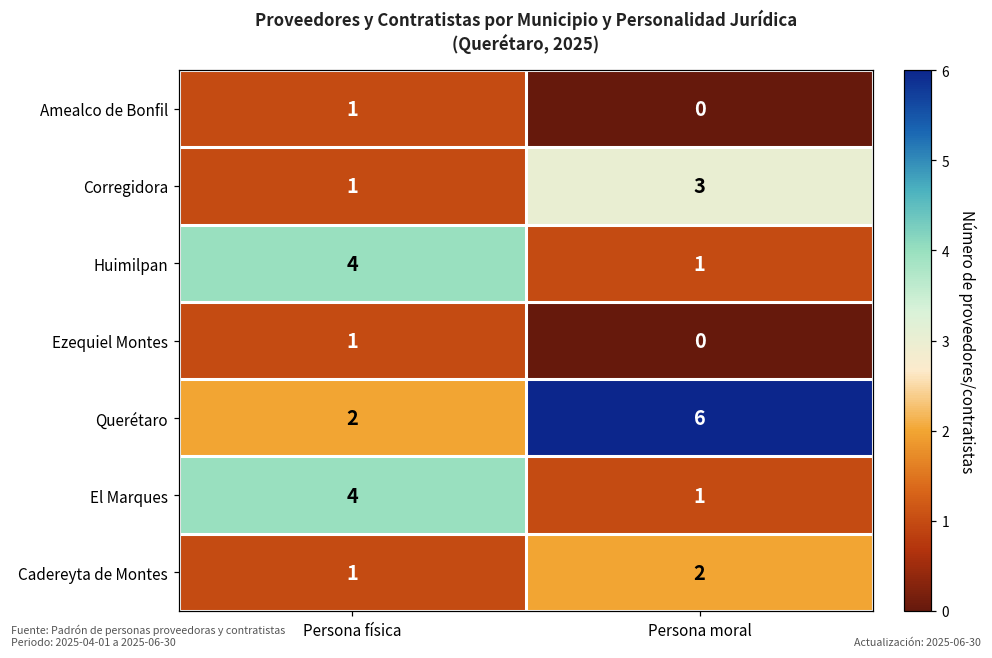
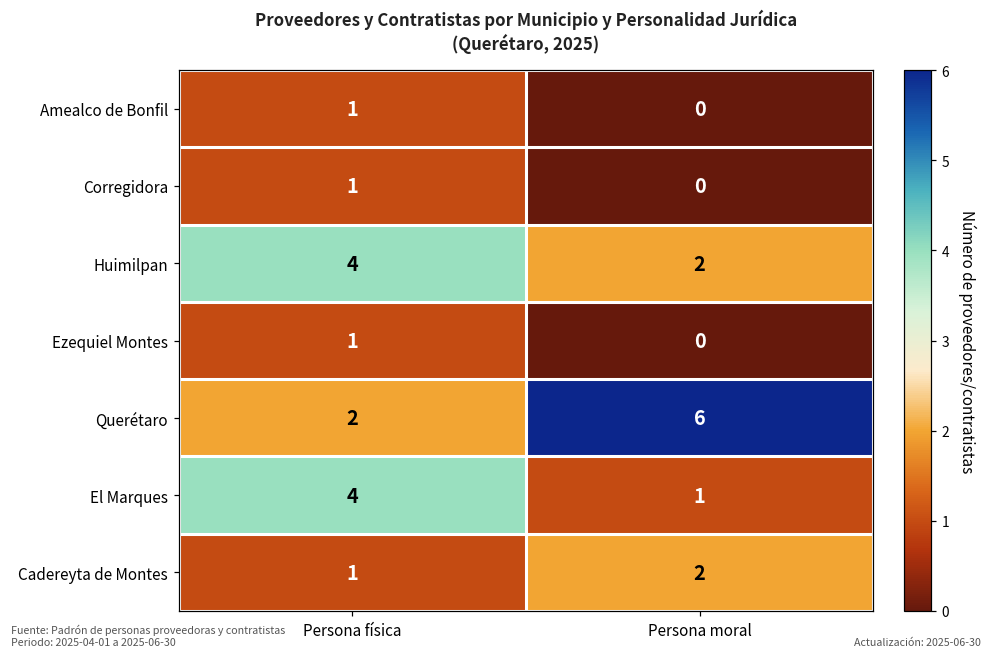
Corregidora, Persona moral: 3 -> 0
Huimilpan, Persona moral: 1 -> 2
